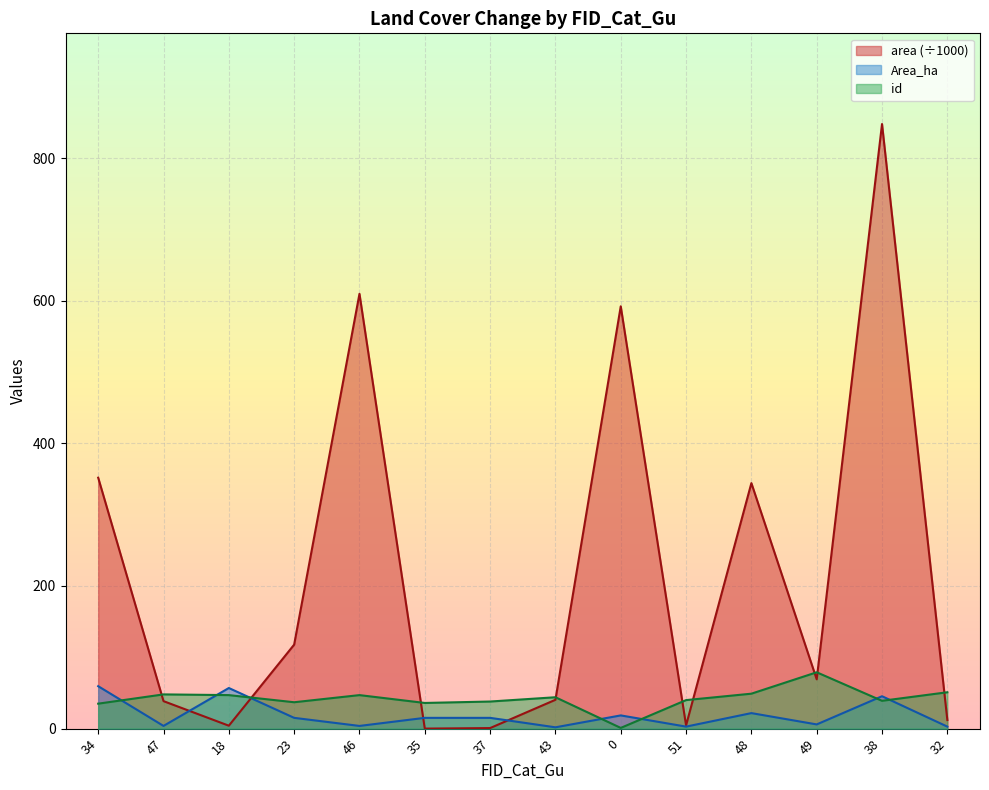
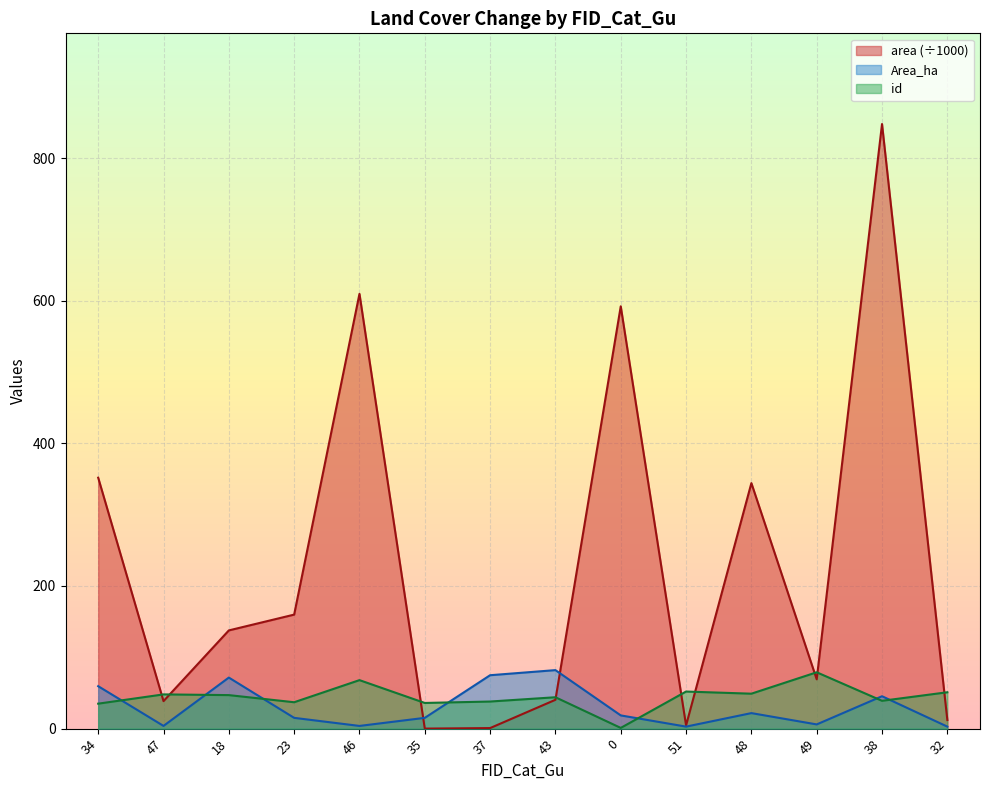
area (÷1000), 18: 0 -> 140
Area_ha, 18: 60 -> 70
area (÷1000), 23: 120 -> 160
id, 46: 50 -> 70
Area_ha, 37: 20 -> 70
Area_ha, 43: 0 -> 80
id, 51: 40 -> 50
